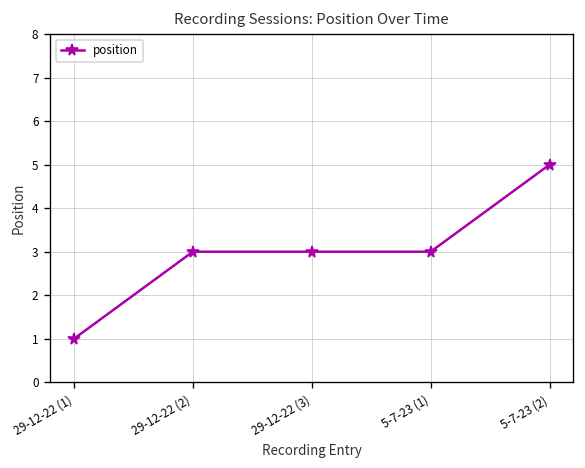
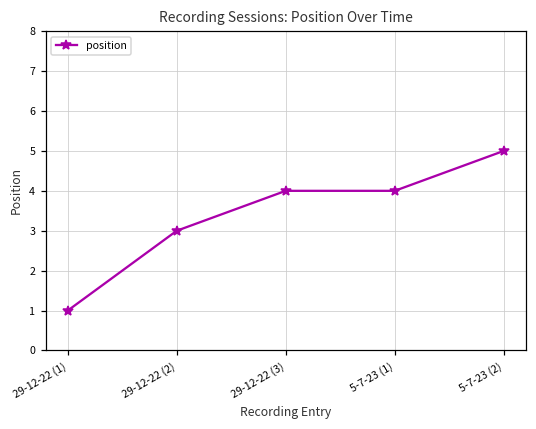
29-12-22 (3): 3 -> 4
5-7-23 (1): 3 -> 4
